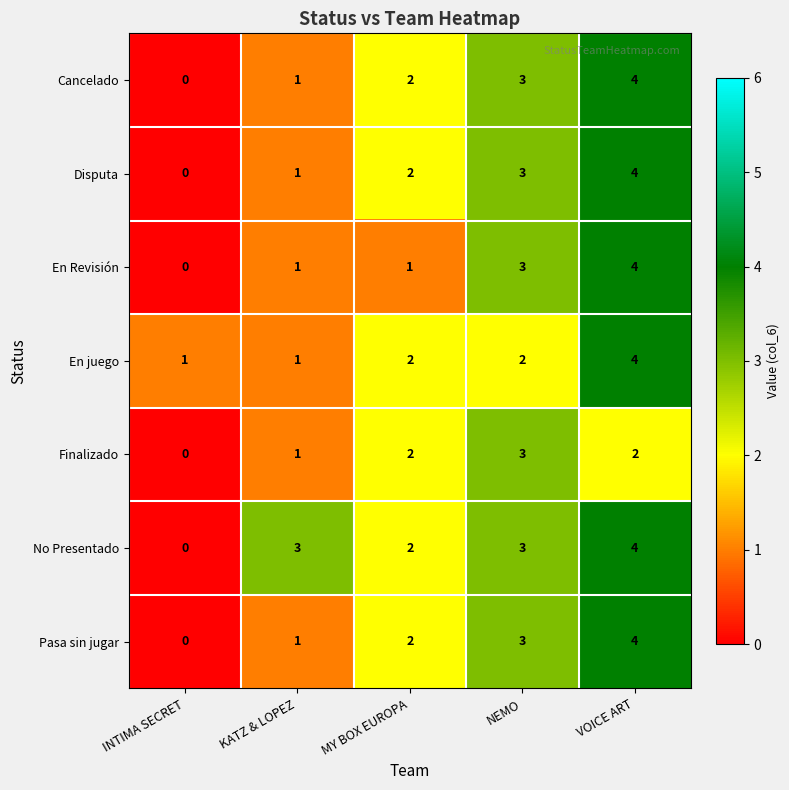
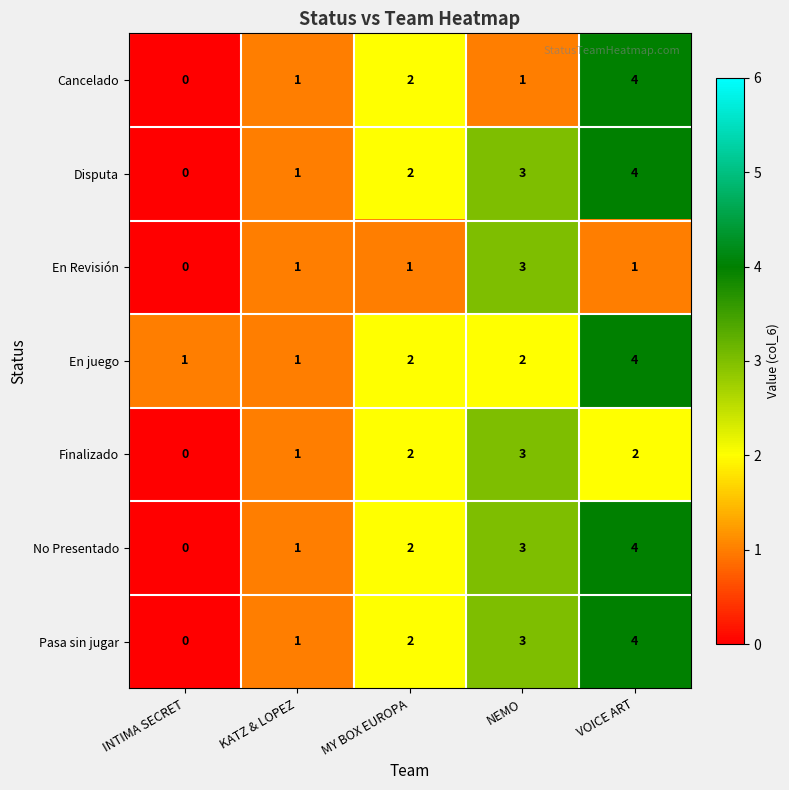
Cancelado, NEMO: 3 -> 1
En Revisión, VOICE ART: 4 -> 1
No Presentado, KATZ & LOPEZ: 3 -> 1
